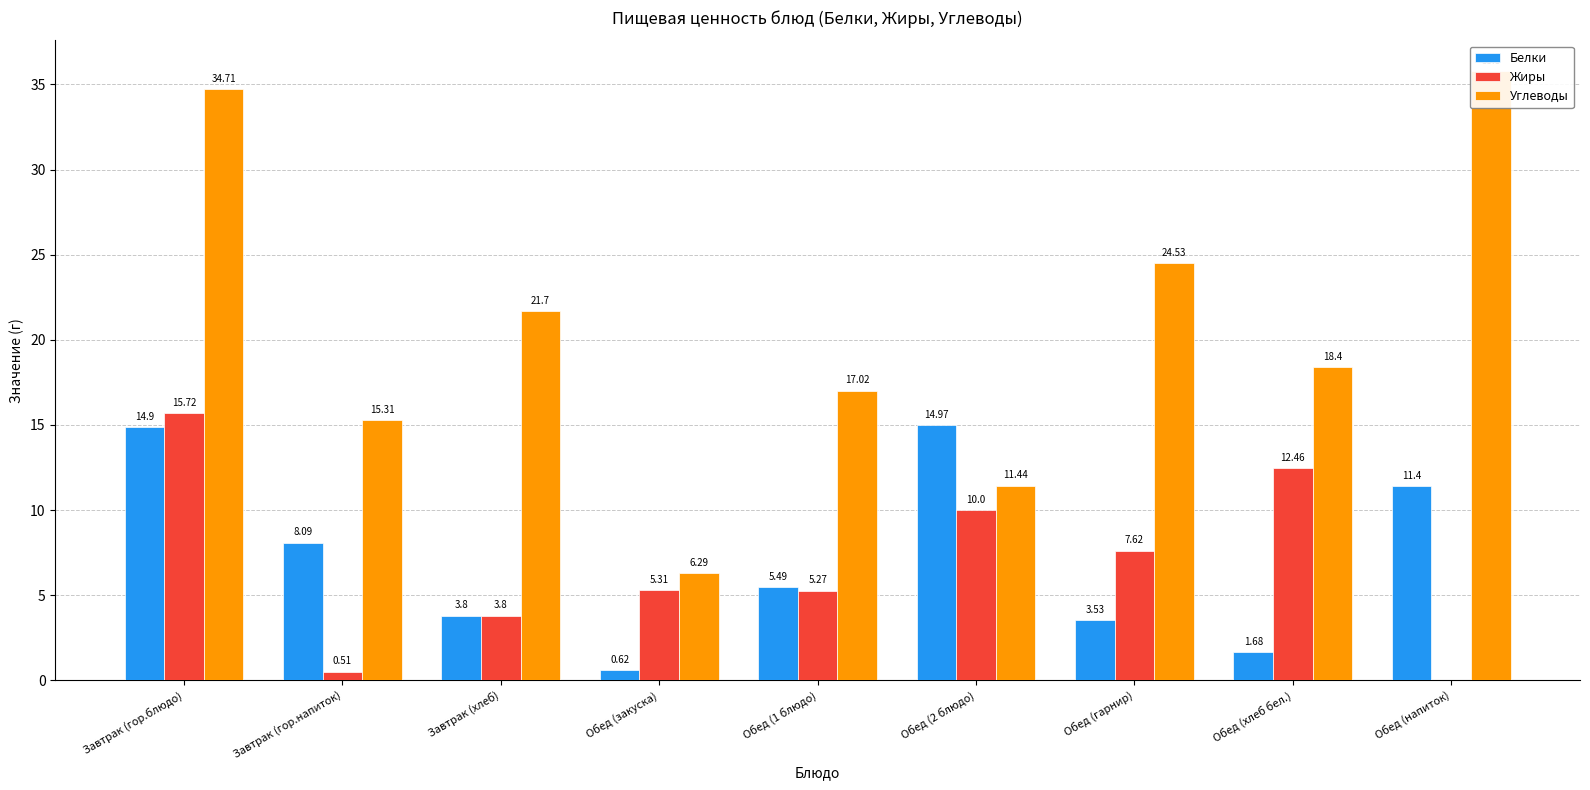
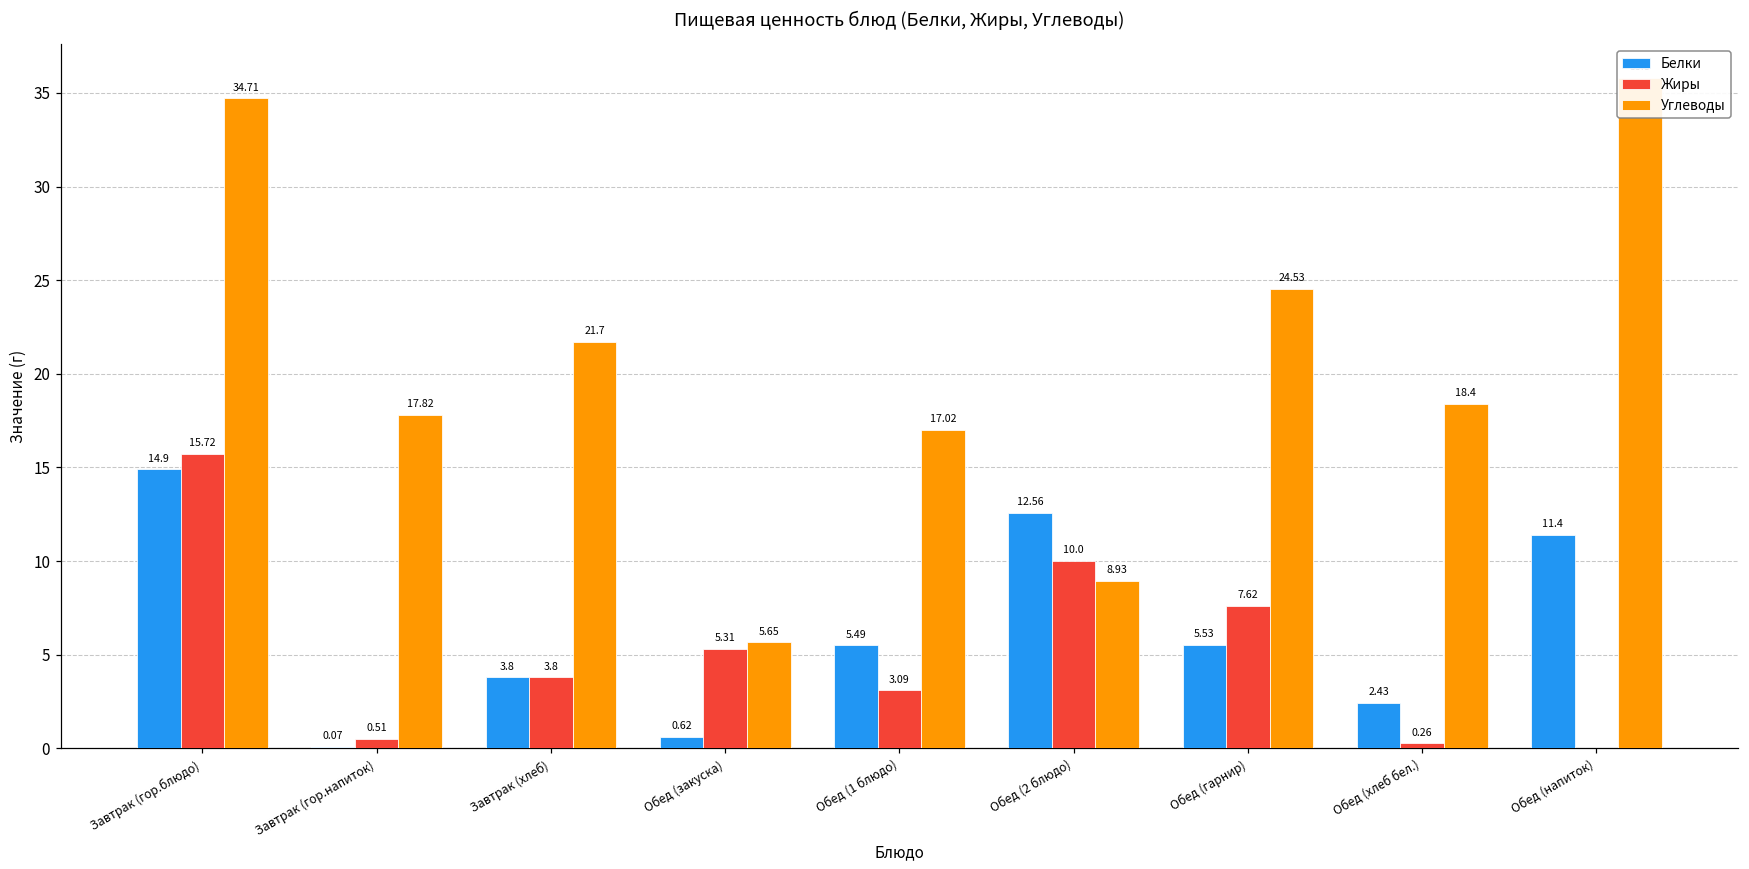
Белки, Завтрак (гор.напиток): 8.09 -> 0.07
Углеводы, Завтрак (гор.напиток): 15.31 -> 17.82
Углеводы, Обед (закуска): 6.29 -> 5.65
Жиры, Обед (1 блюдо): 5.27 -> 3.09
Белки, Обед (2 блюдо): 14.97 -> 12.56
Углеводы, Обед (2 блюдо): 11.44 -> 8.93
Белки, Обед (гарнир): 3.53 -> 5.53
Белки, Обед (хлеб бел.): 1.68 -> 2.43
Жиры, Обед (хлеб бел.): 12.46 -> 0.26
